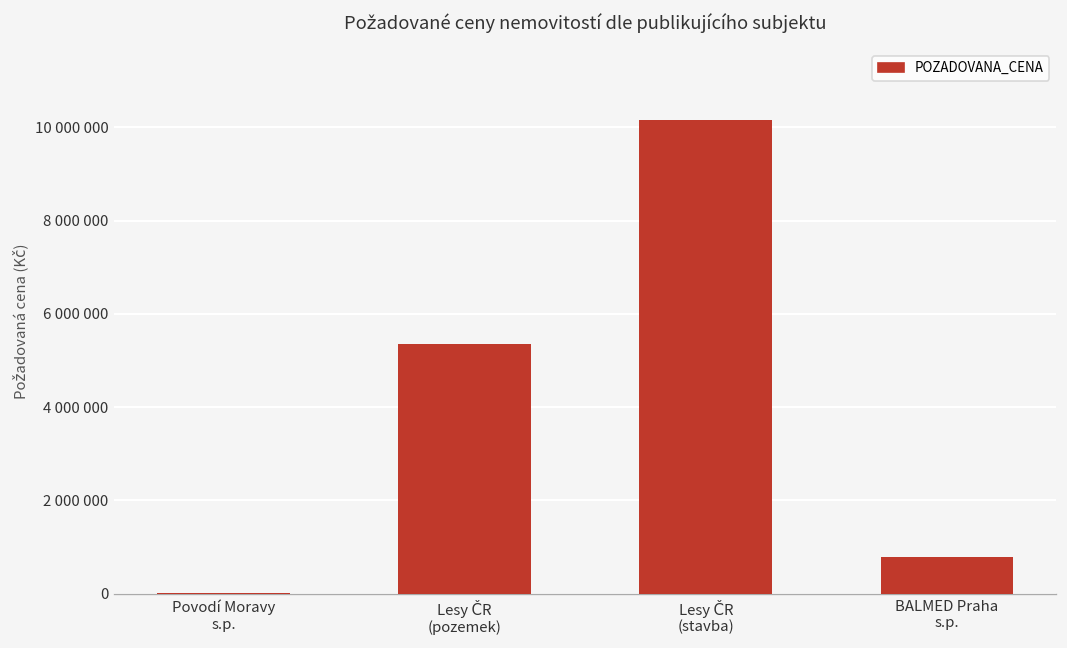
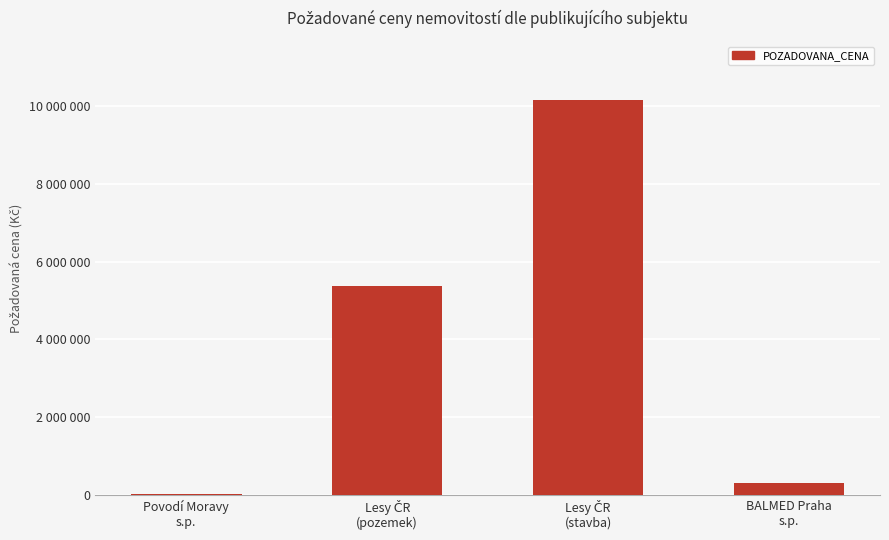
BALMED Praha s.p.: 800000 -> 300000
